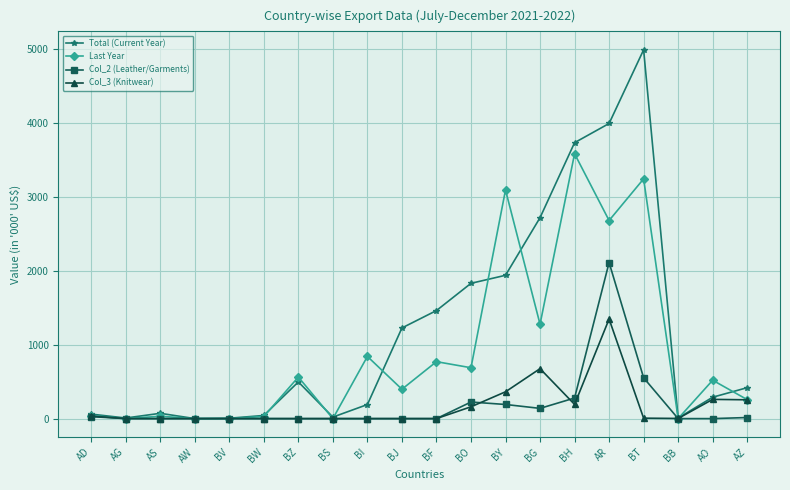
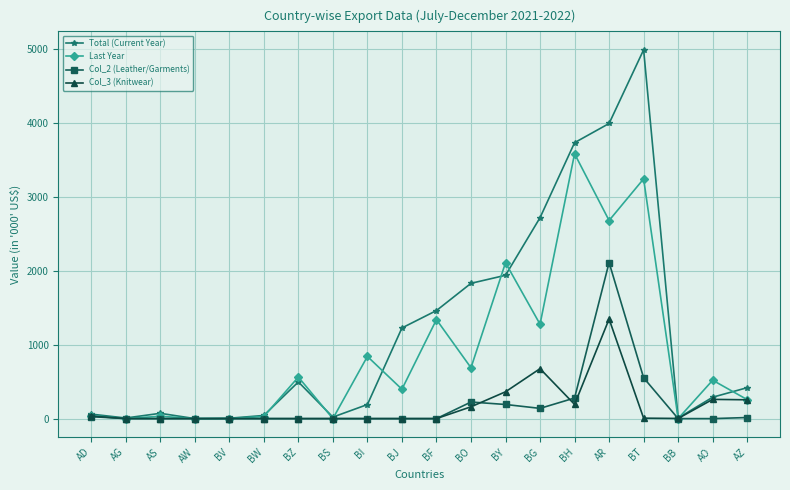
Last Year, BF: 800 -> 1300
Last Year, BY: 3100 -> 2100
